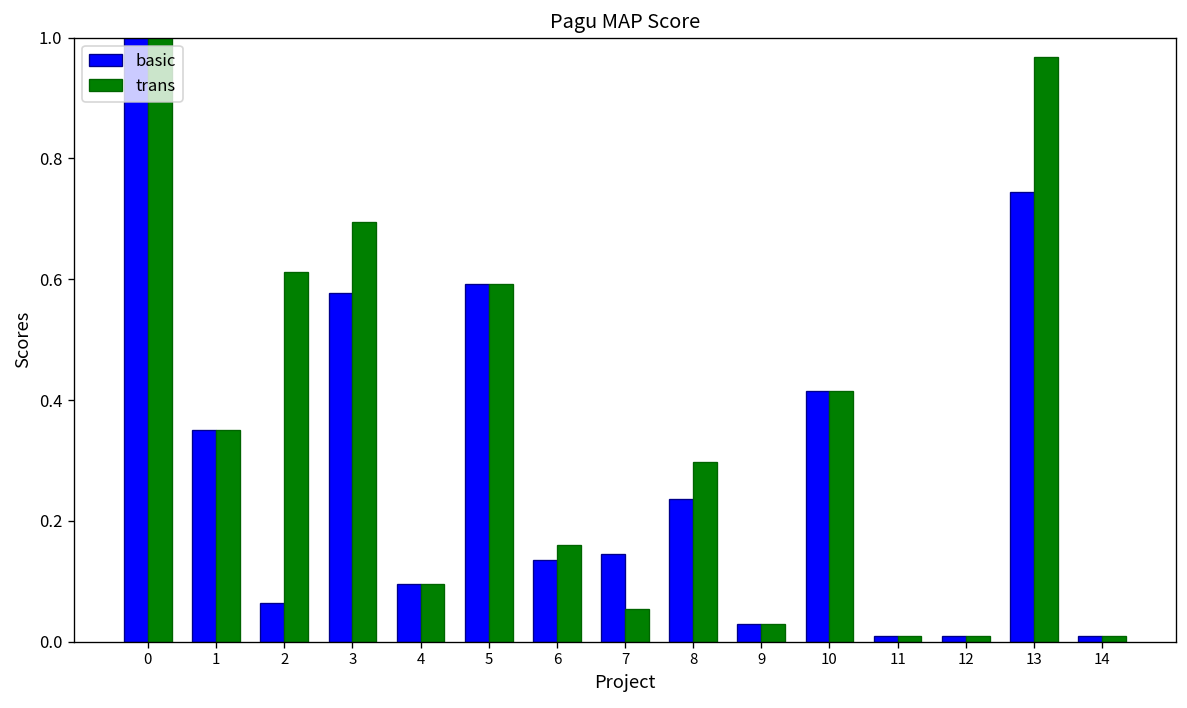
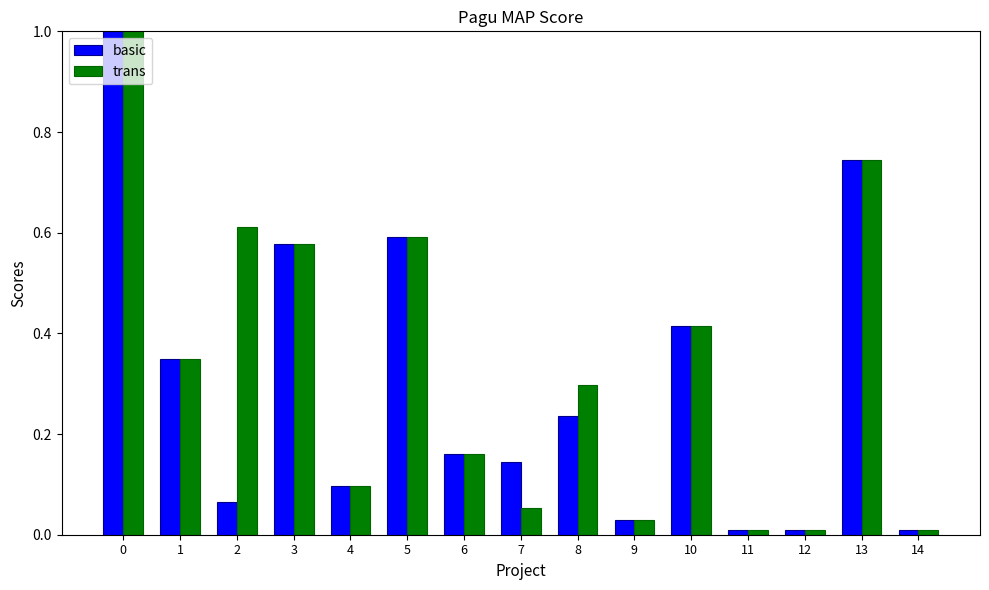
trans, 3: 0.69 -> 0.58
basic, 6: 0.14 -> 0.16
trans, 13: 0.97 -> 0.74
